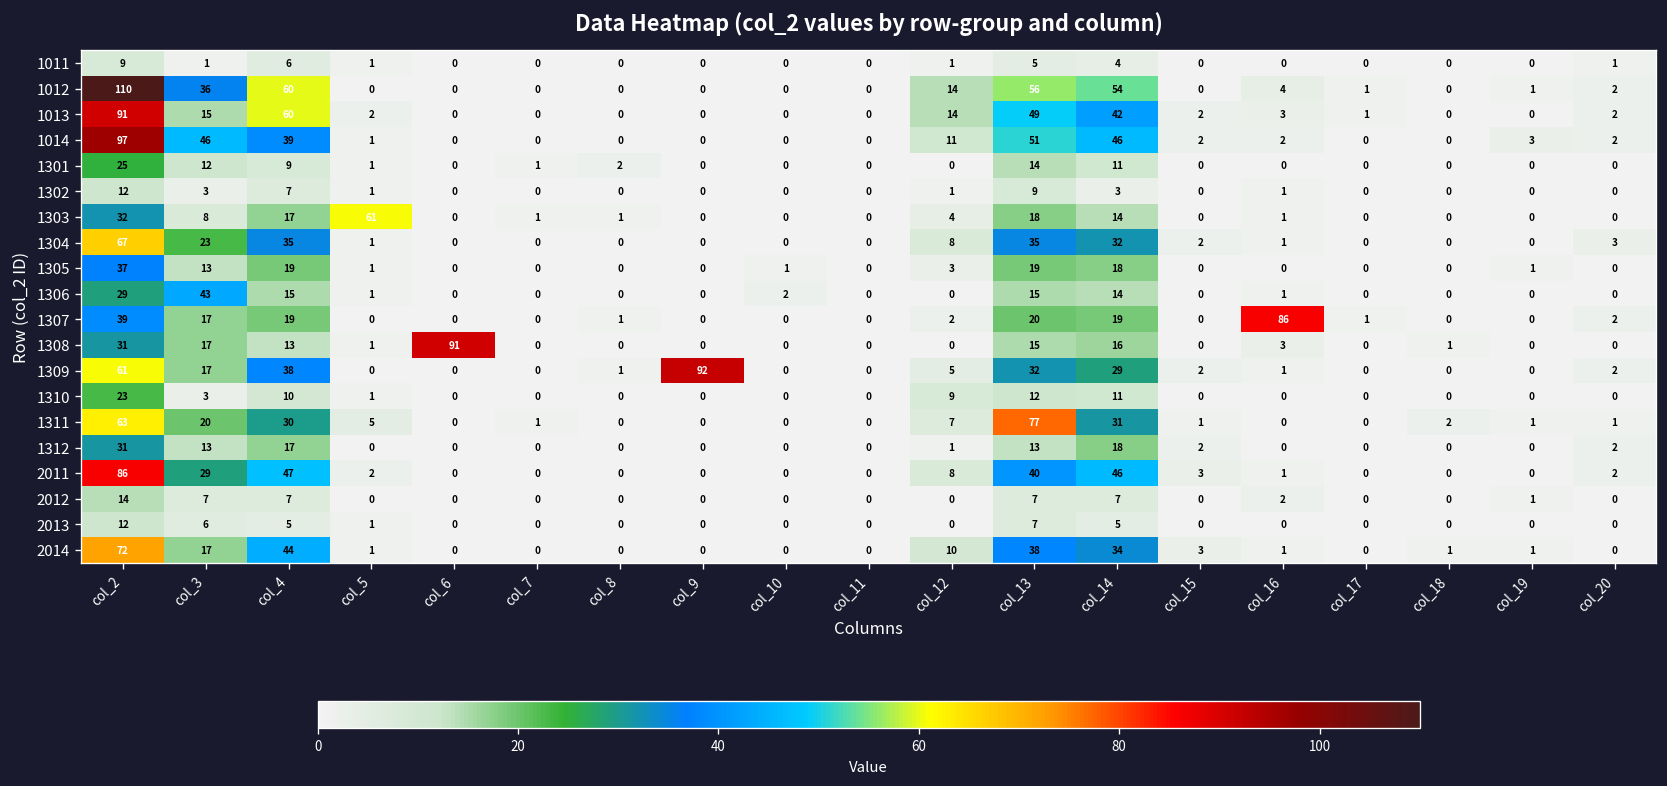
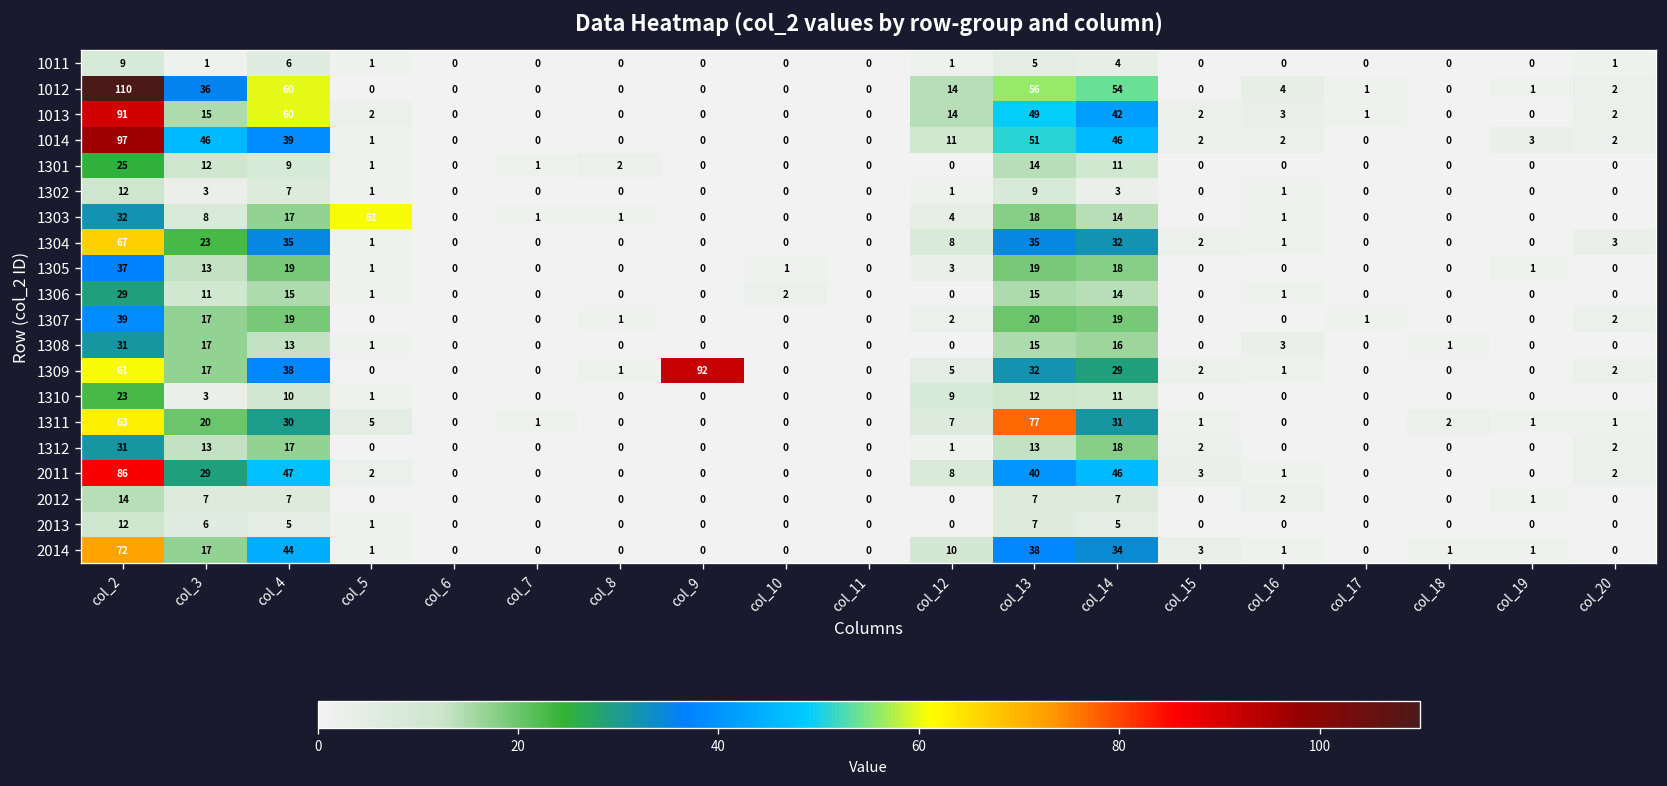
1306, col_3: 43 -> 11
1307, col_16: 86 -> 0
1308, col_6: 91 -> 0
